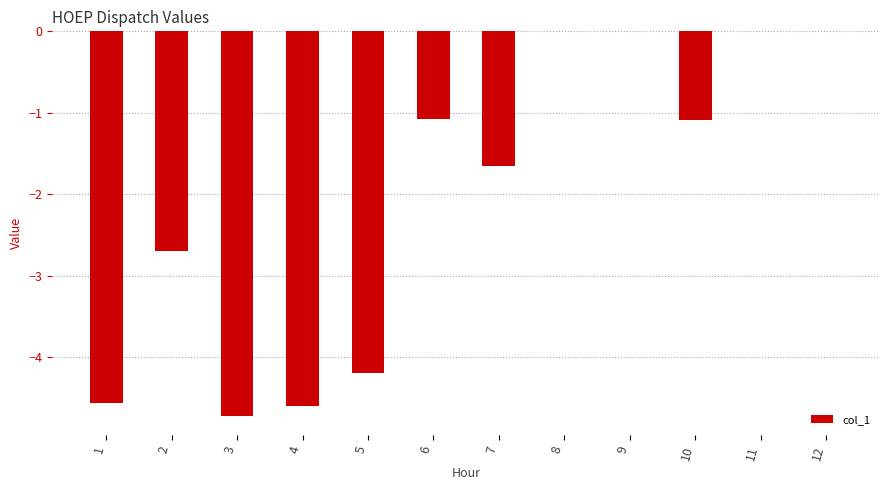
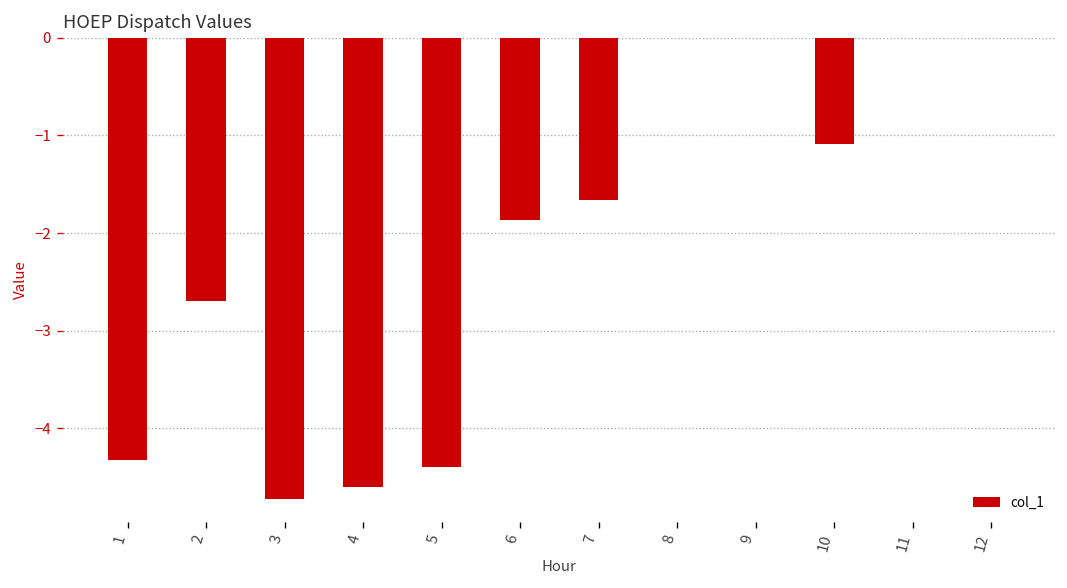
1: -4.6 -> -4.3
5: -4.2 -> -4.4
6: -1.1 -> -1.9
